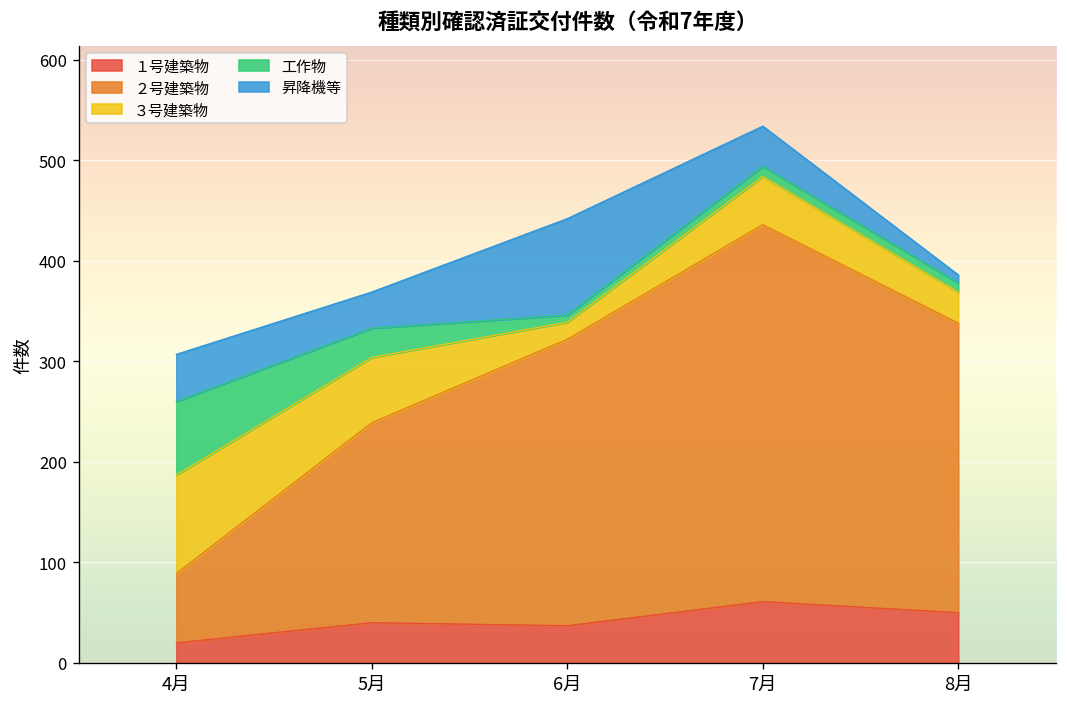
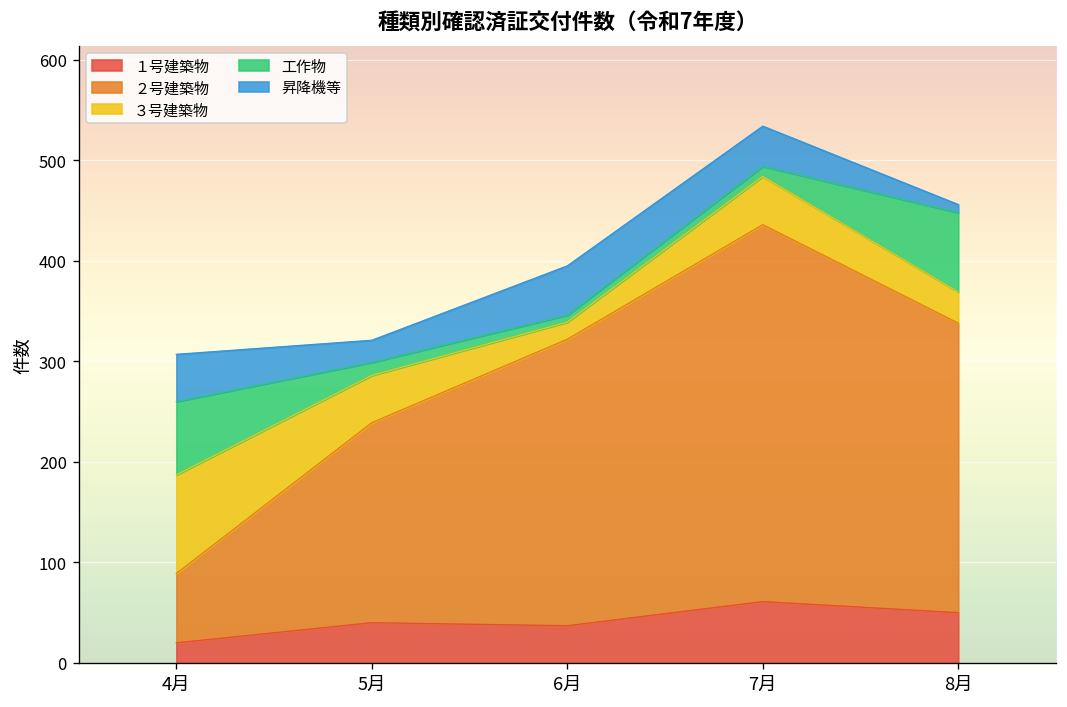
３号建築物, 5月: 70 -> 50
工作物, 5月: 30 -> 10
昇降機等, 5月: 40 -> 20
昇降機等, 6月: 100 -> 50
工作物, 8月: 10 -> 80
